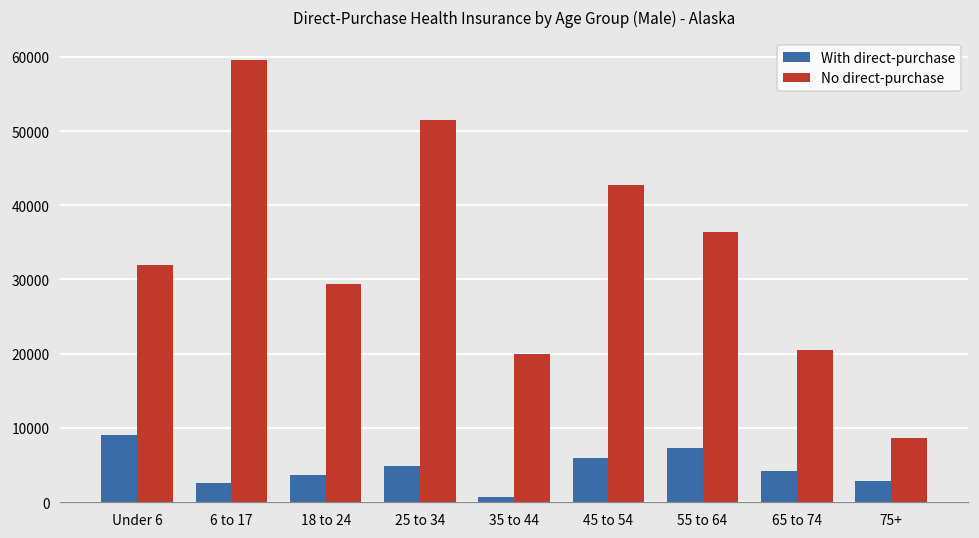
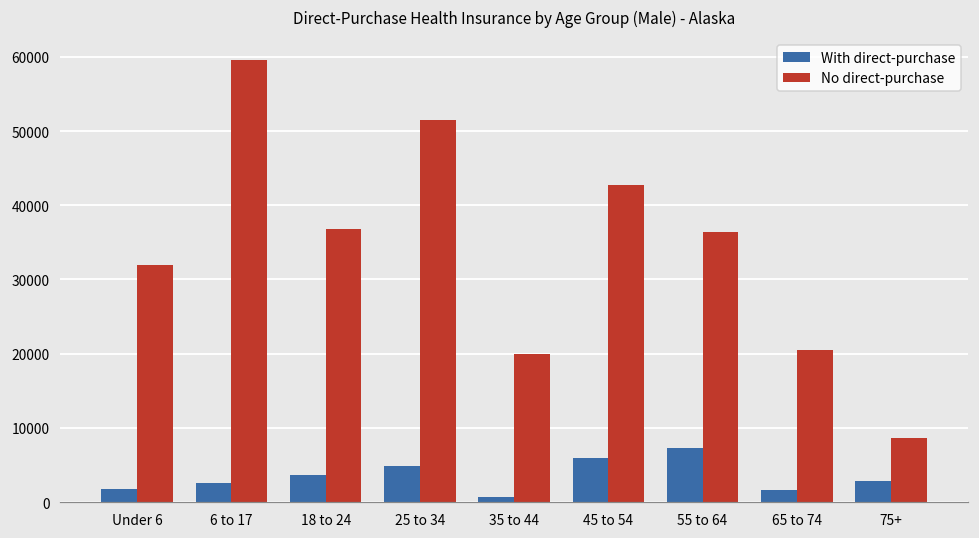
With direct-purchase, Under 6: 9000 -> 2000
No direct-purchase, 18 to 24: 29000 -> 37000
With direct-purchase, 65 to 74: 4000 -> 2000
